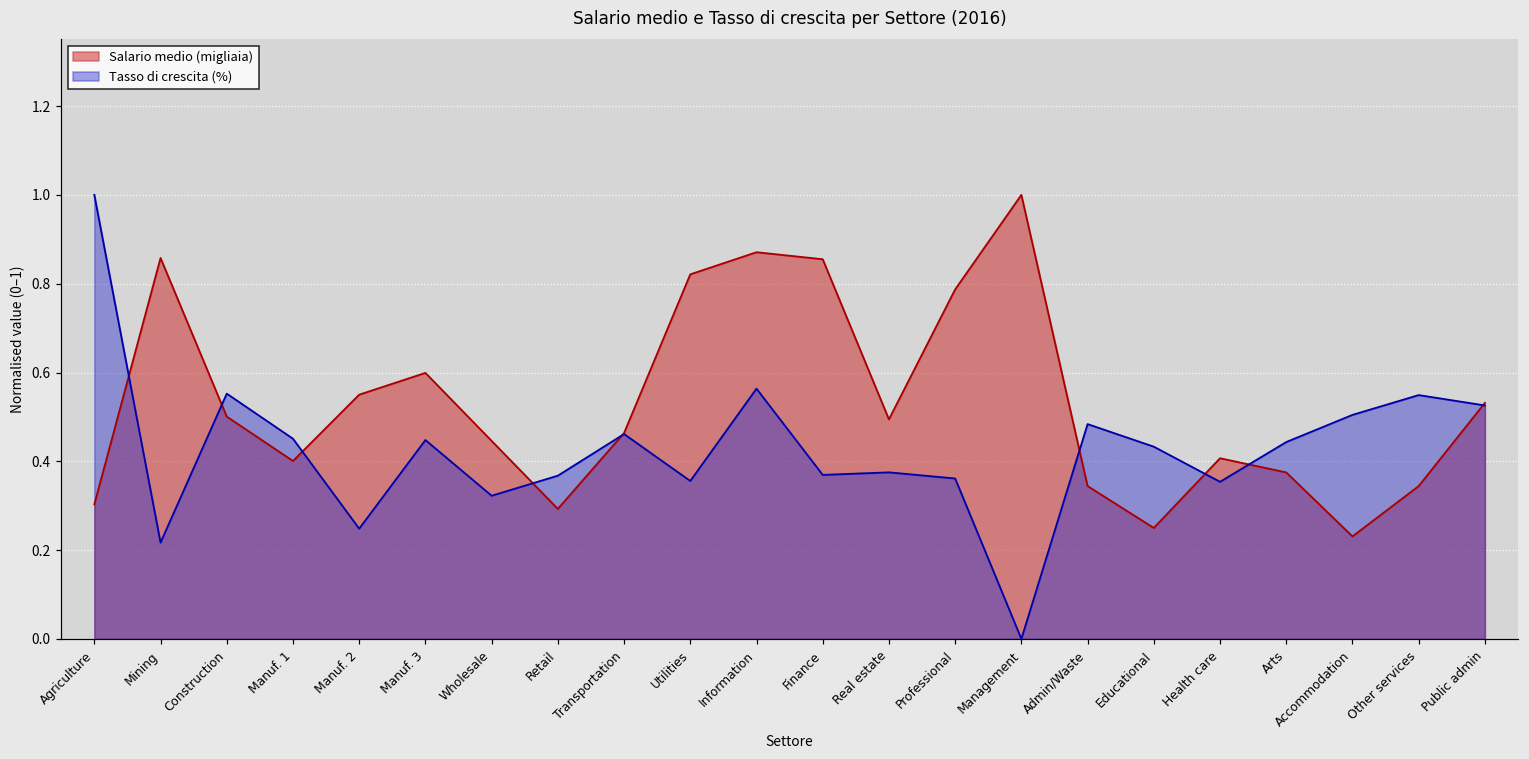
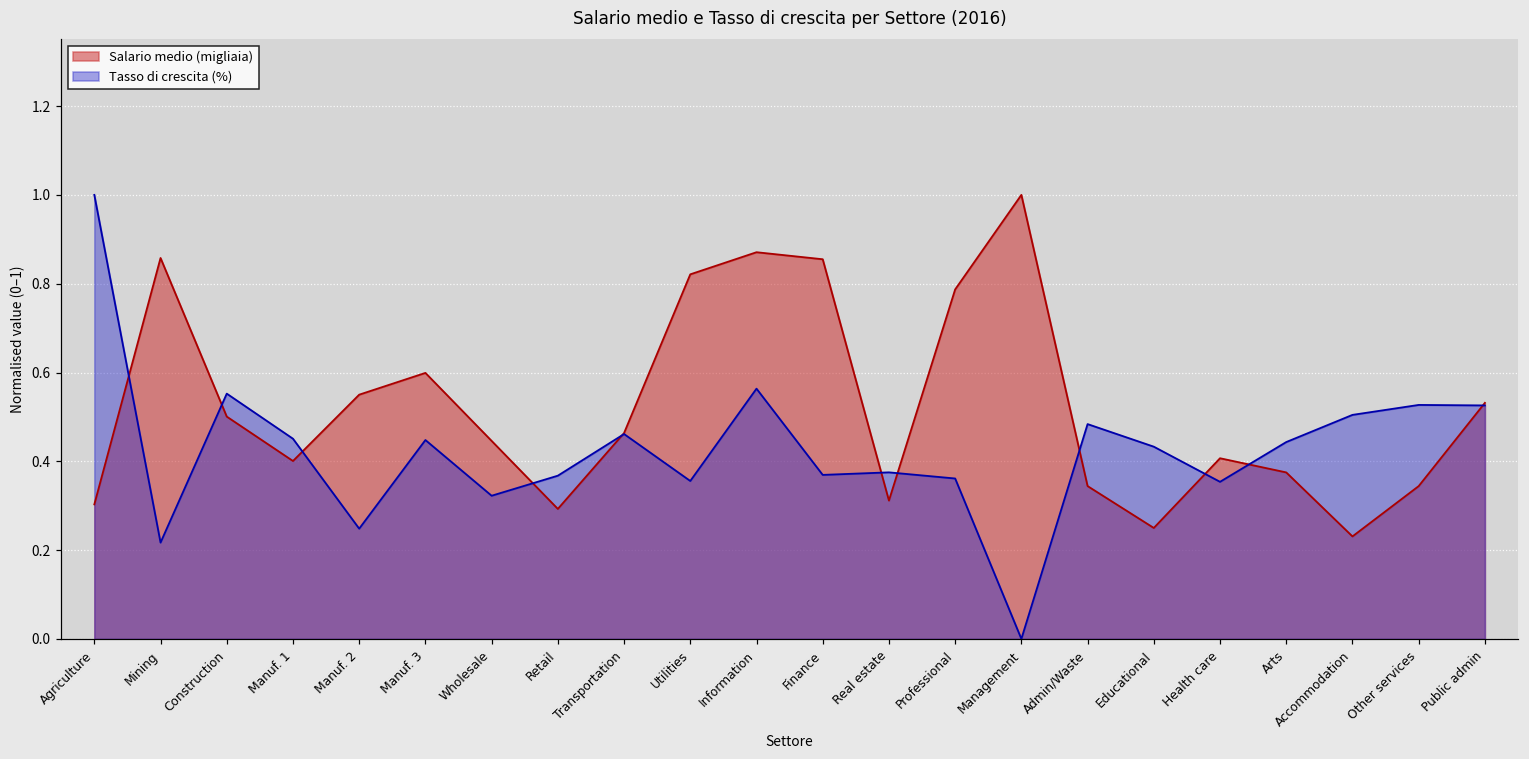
Salario medio (migliaia), Real estate: 0.49 -> 0.31
Tasso di crescita (%), Other services: 0.55 -> 0.53
